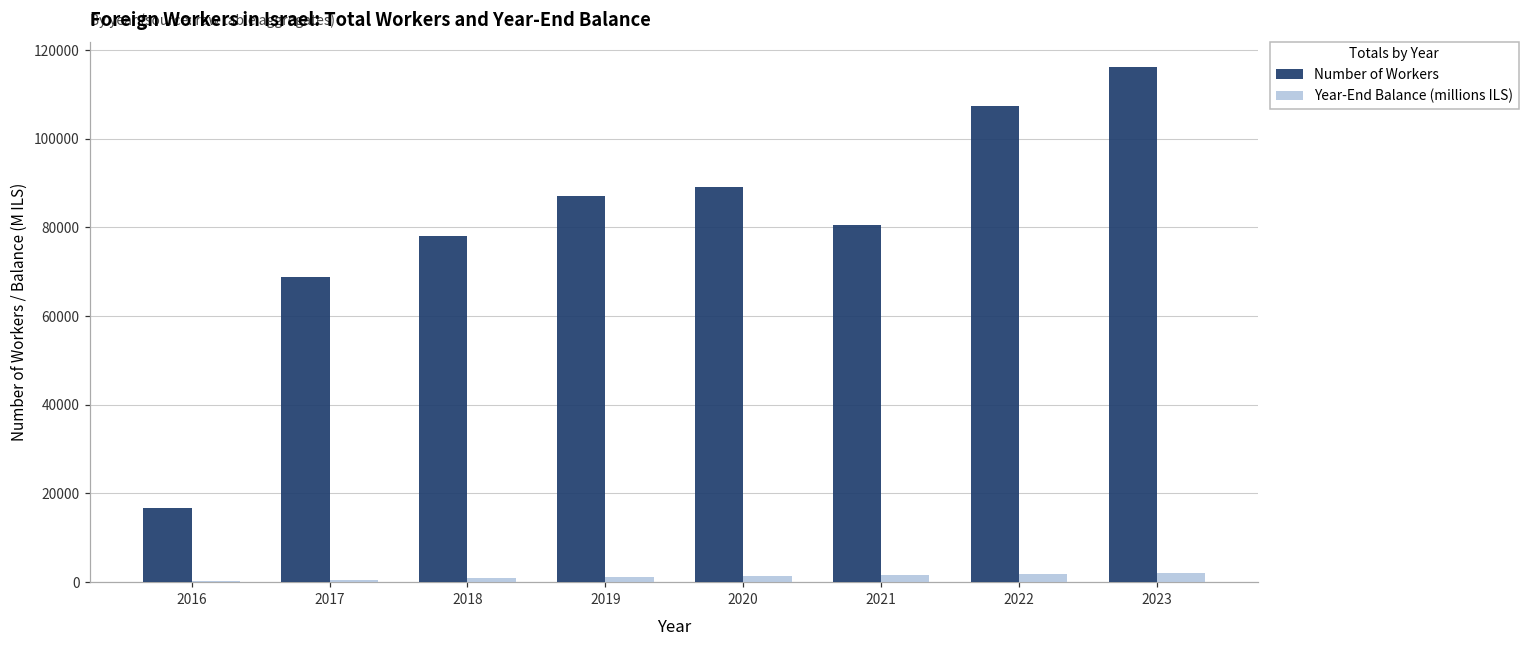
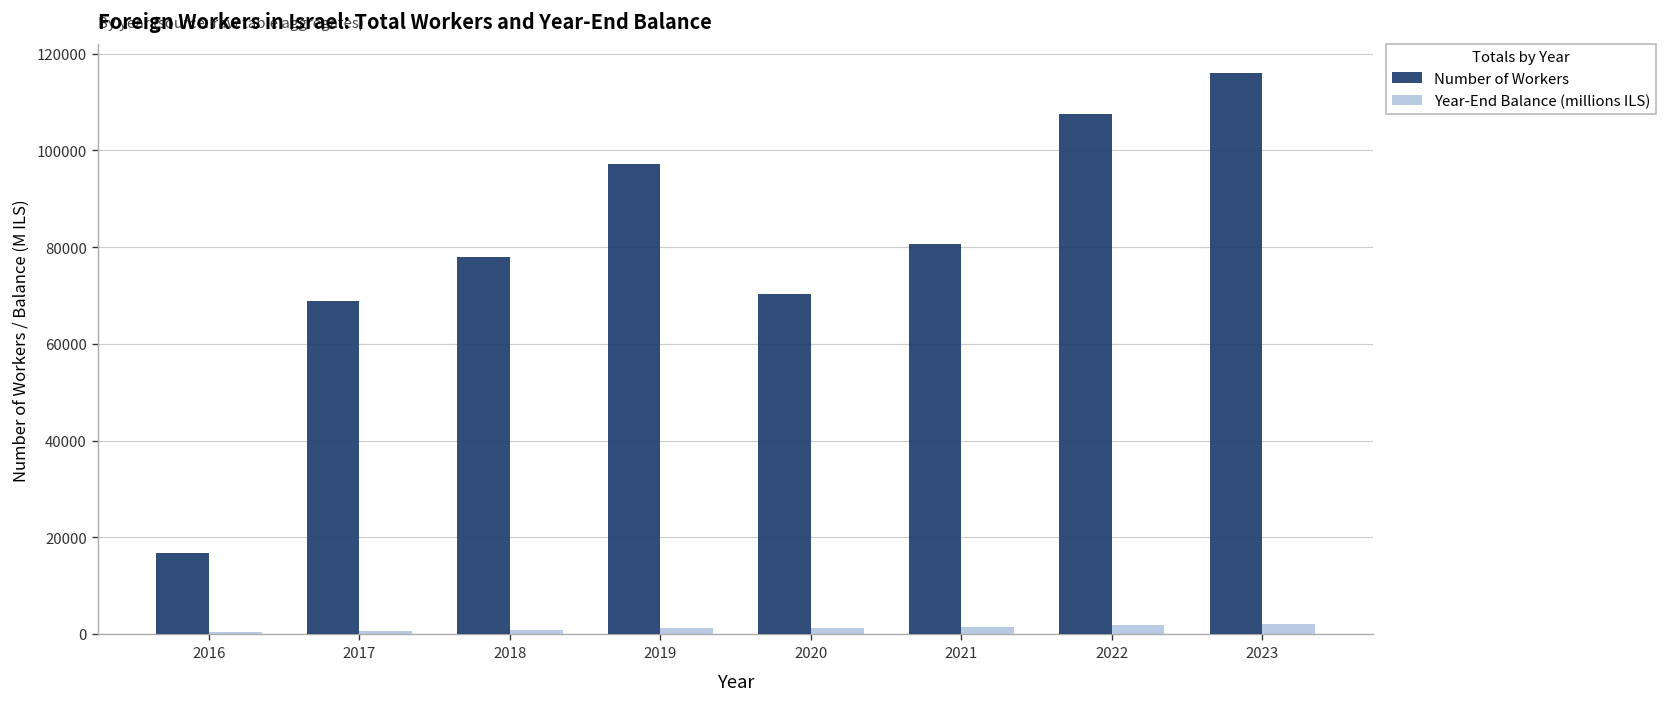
Number of Workers, 2019: 87000 -> 97000
Number of Workers, 2020: 89000 -> 70000
